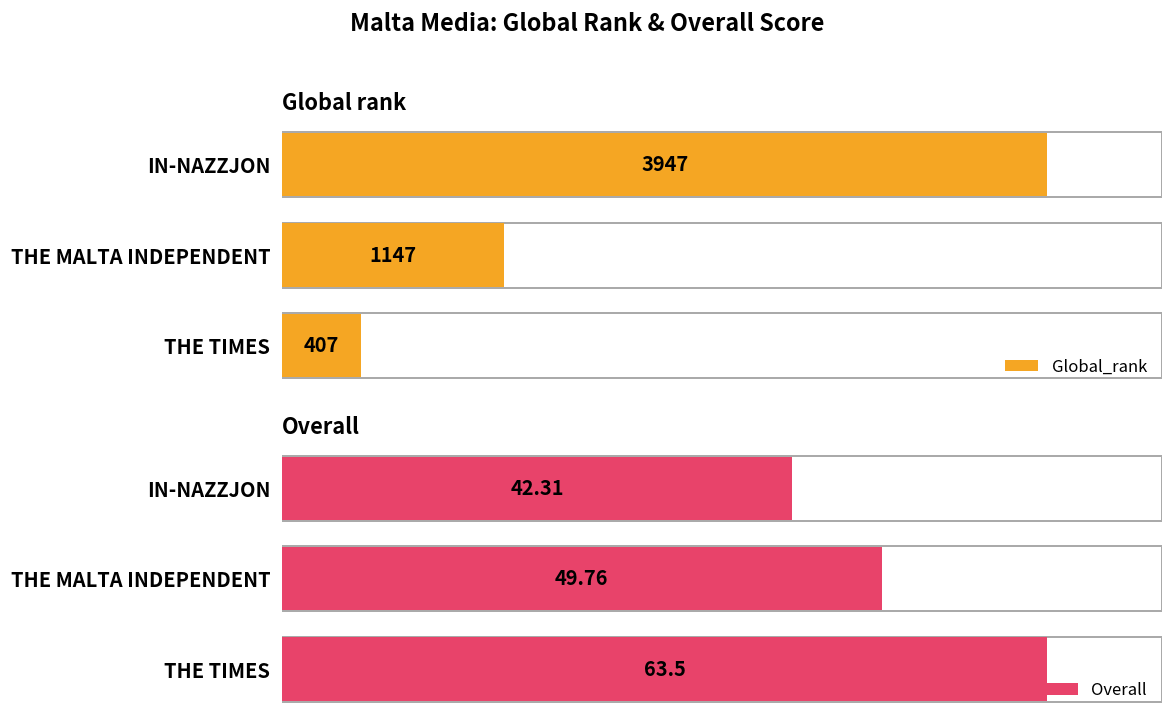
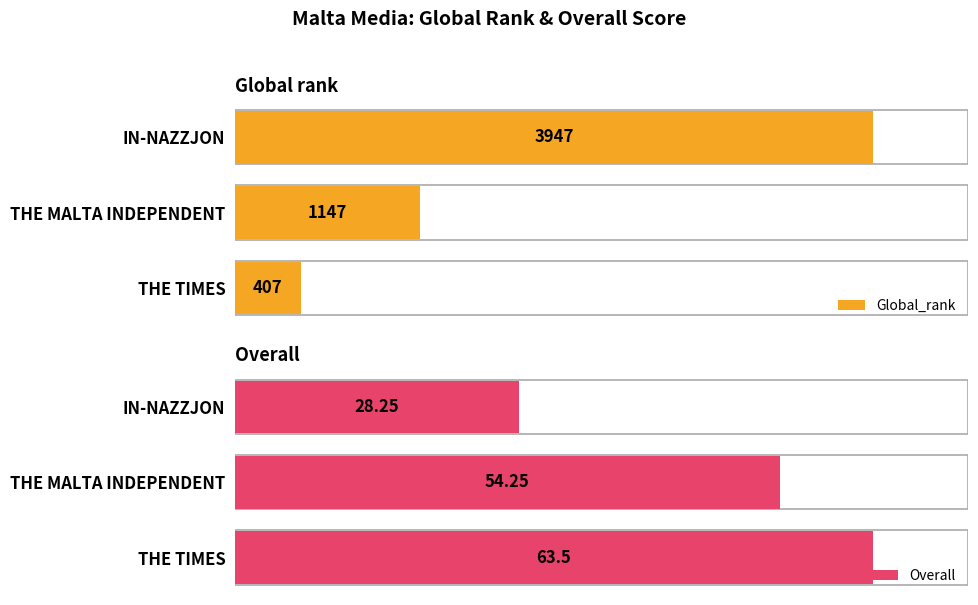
Overall, Overall, IN-NAZZJON: 42.31 -> 28.25
Overall, Overall, THE MALTA INDEPENDENT: 49.76 -> 54.25
